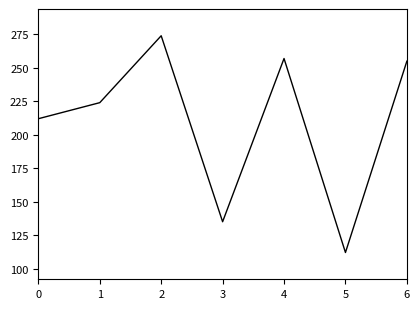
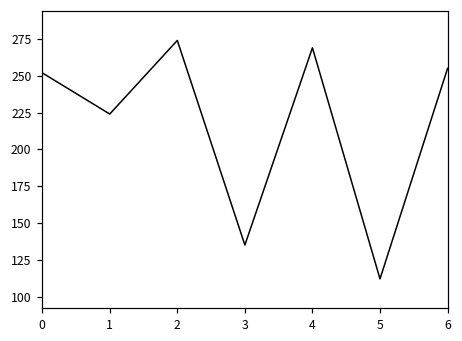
0: 212 -> 252
4: 257 -> 269
